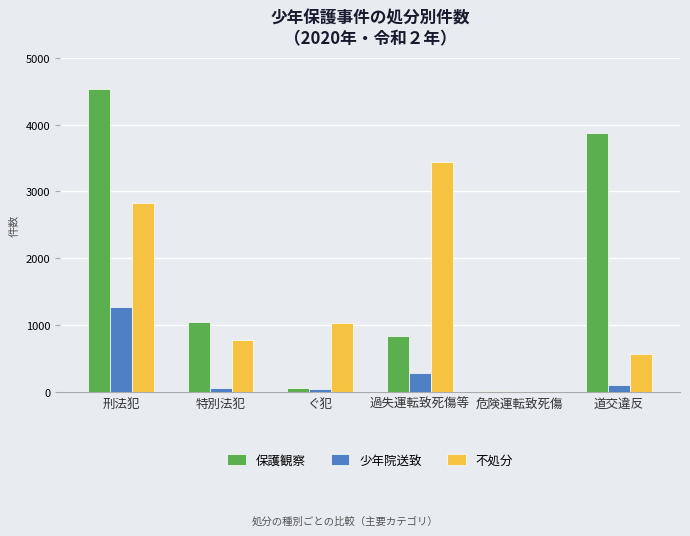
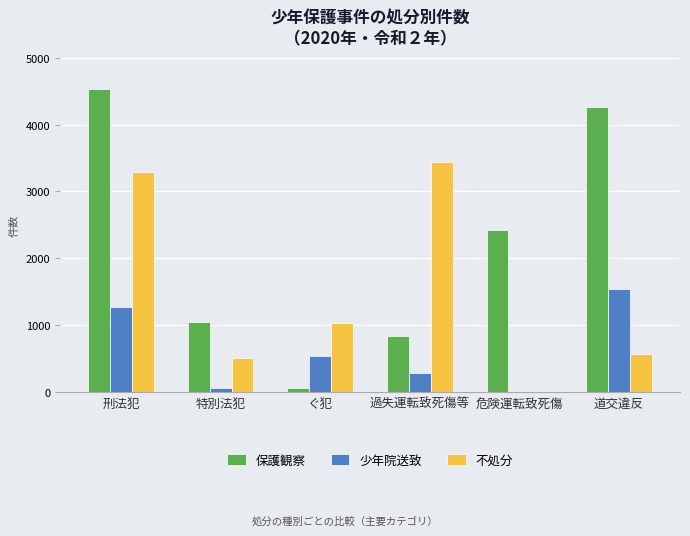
不処分, 刑法犯: 2800 -> 3300
不処分, 特別法犯: 800 -> 500
少年院送致, ぐ犯: 0 -> 500
保護観察, 危険運転致死傷: 0 -> 2400
保護観察, 道交違反: 3900 -> 4300
少年院送致, 道交違反: 100 -> 1500
